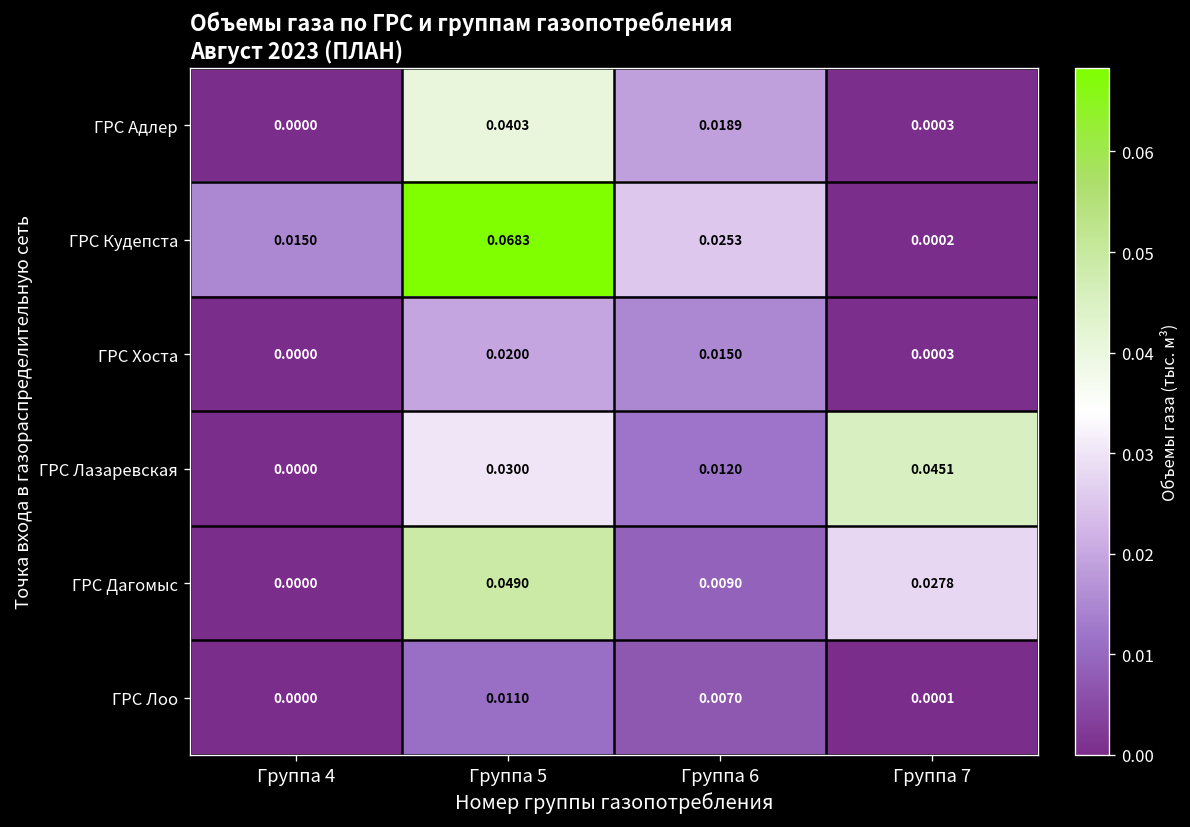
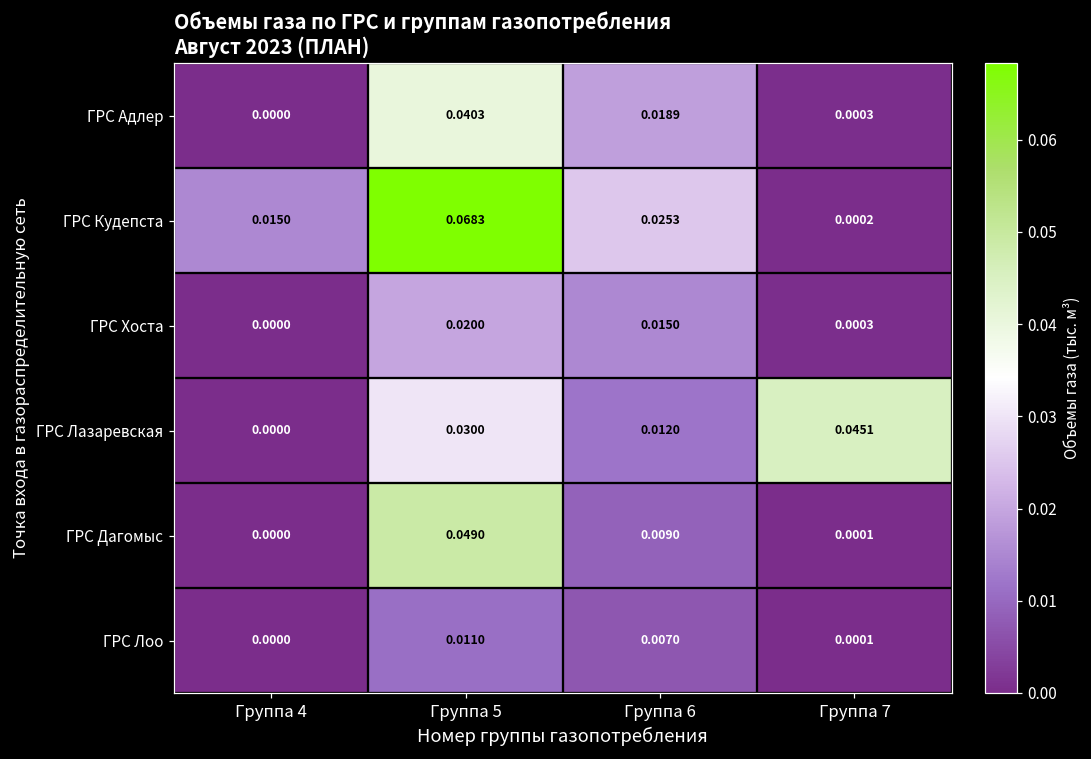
ГРС Дагомыс, Группа 7: 0.0278 -> 0.0001
